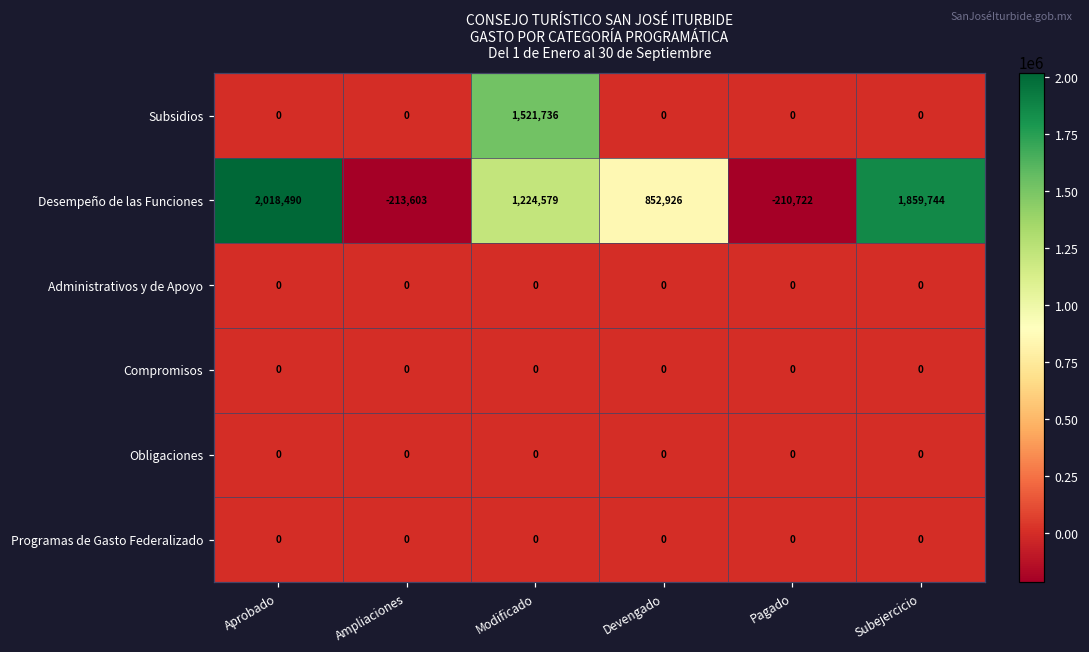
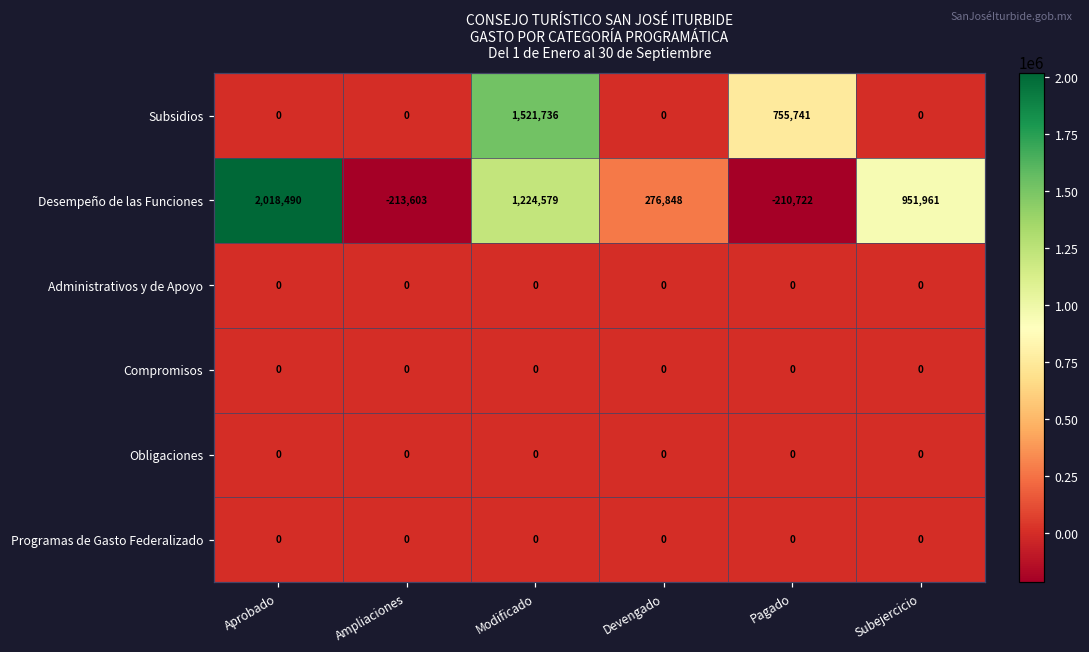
Subsidios, Pagado: 0 -> 755,741
Desempeño de las Funciones, Devengado: 852,926 -> 276,848
Desempeño de las Funciones, Subejercicio: 1,859,744 -> 951,961
